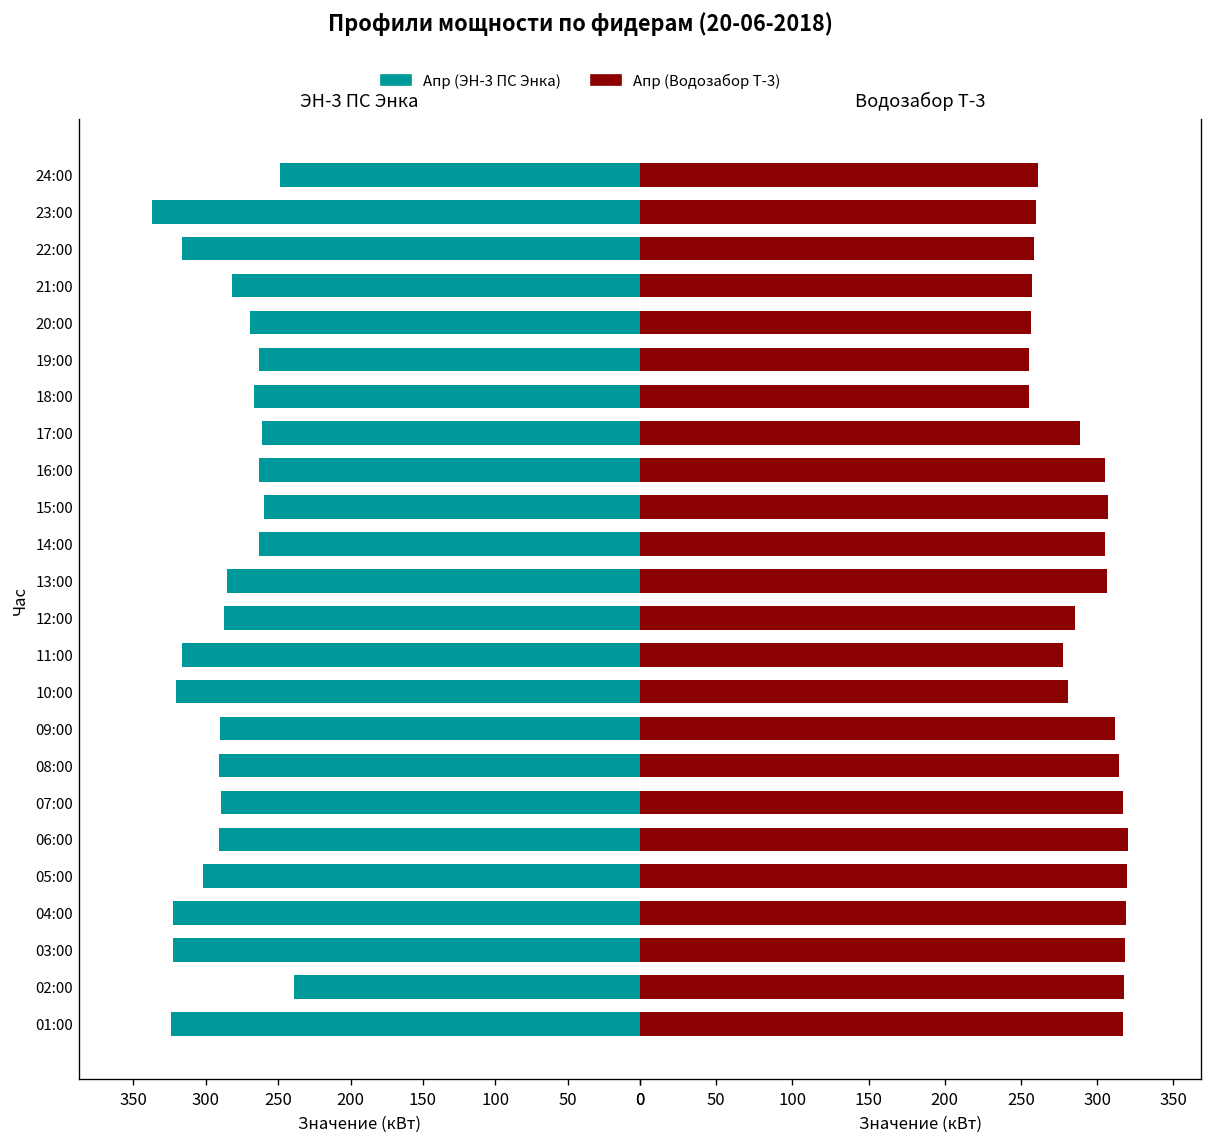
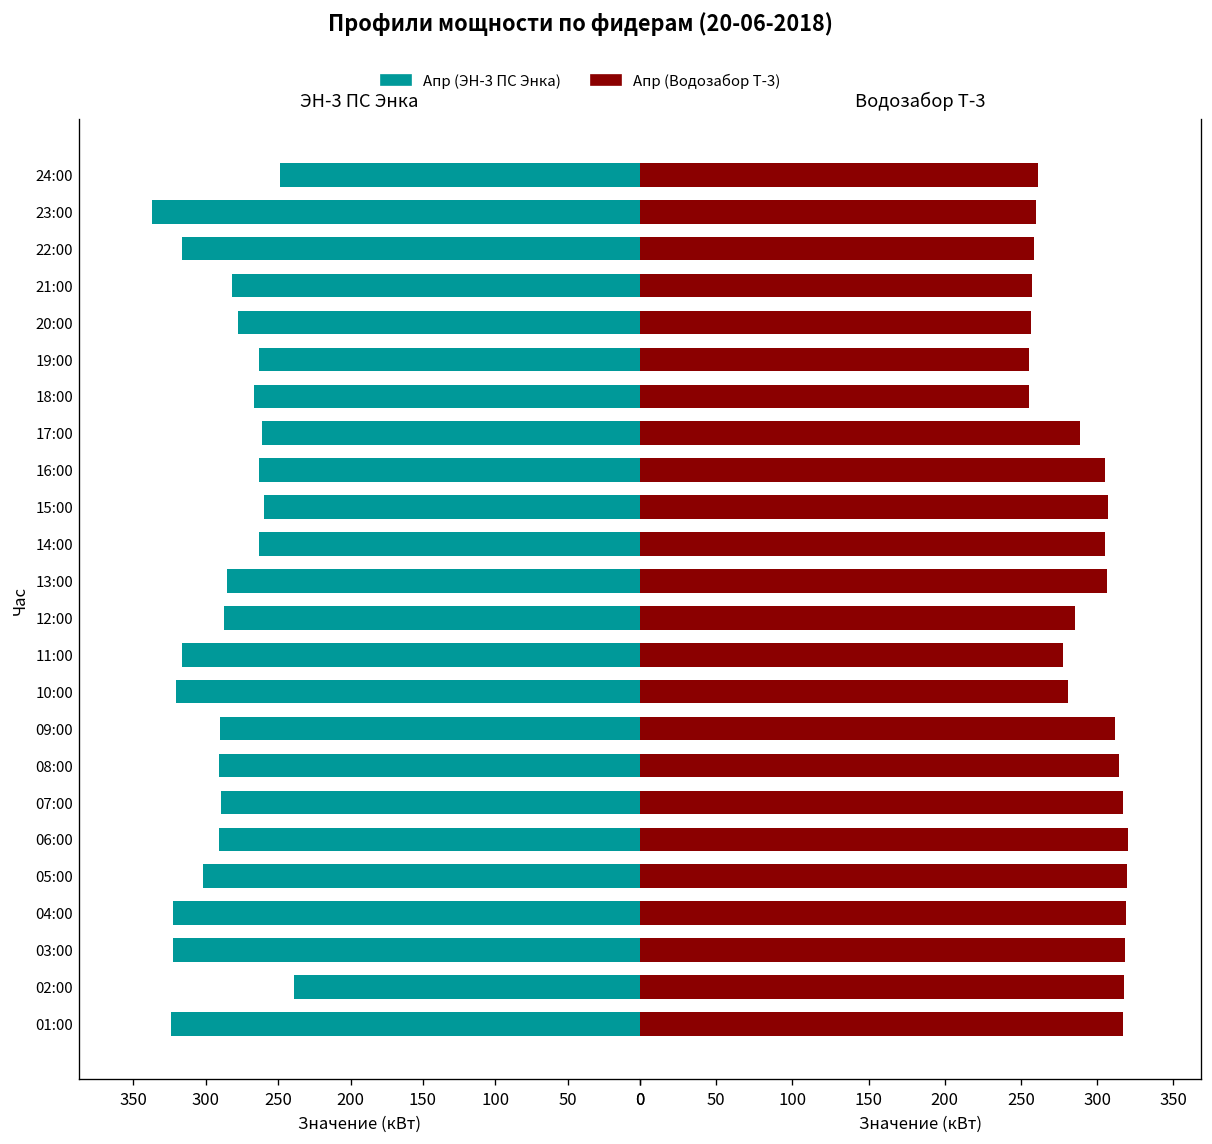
ЭН-3 ПС Энка, 20:00: 270 -> 278
